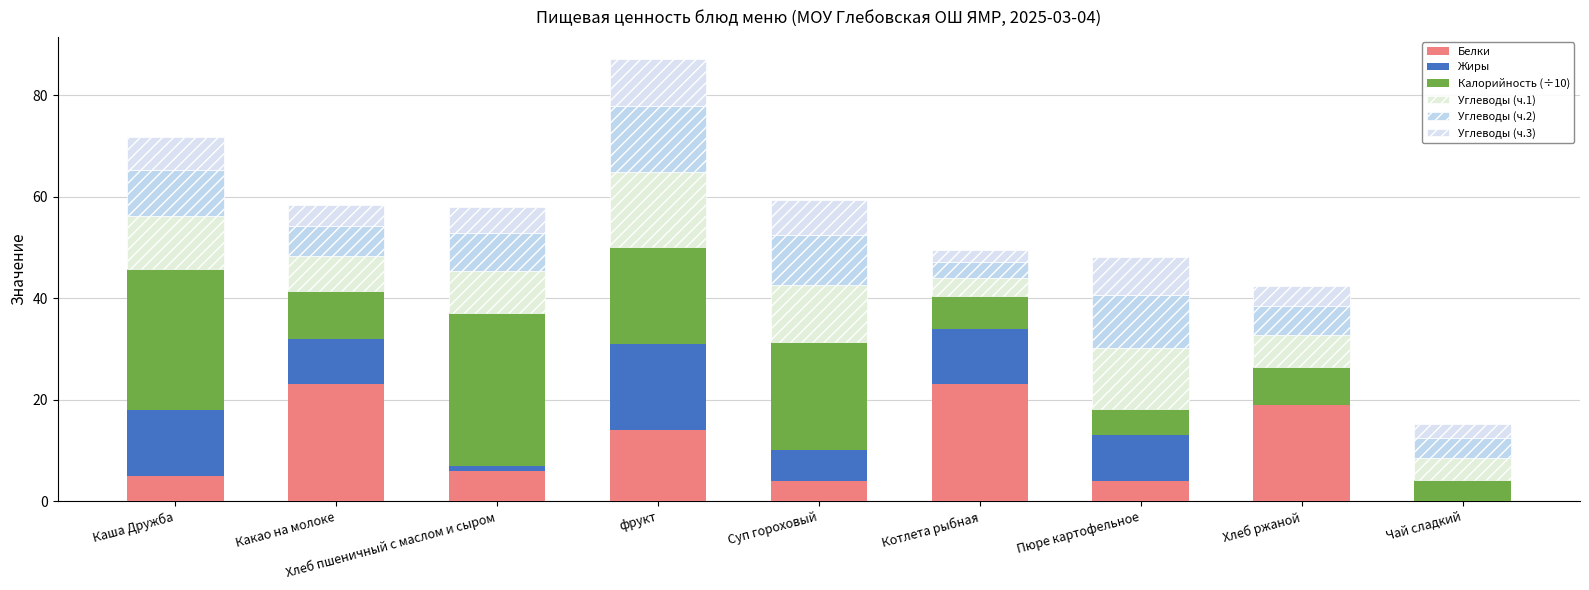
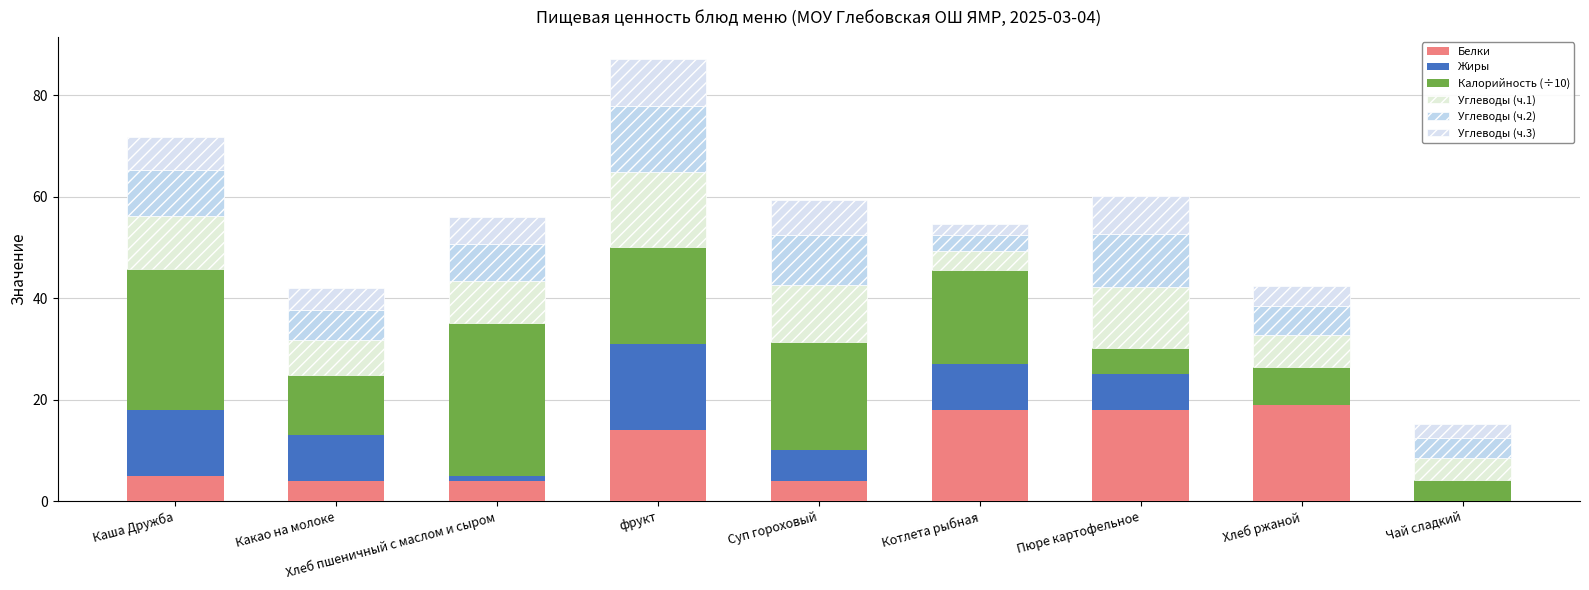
Белки, Какао на молоке: 23 -> 4
Калорийность (÷10), Какао на молоке: 9 -> 12
Белки, Хлеб пшеничный с маслом и сыром: 6 -> 4
Белки, Котлета рыбная: 23 -> 18
Жиры, Котлета рыбная: 11 -> 9
Калорийность (÷10), Котлета рыбная: 6 -> 19
Белки, Пюре картофельное: 4 -> 18
Жиры, Пюре картофельное: 9 -> 7
